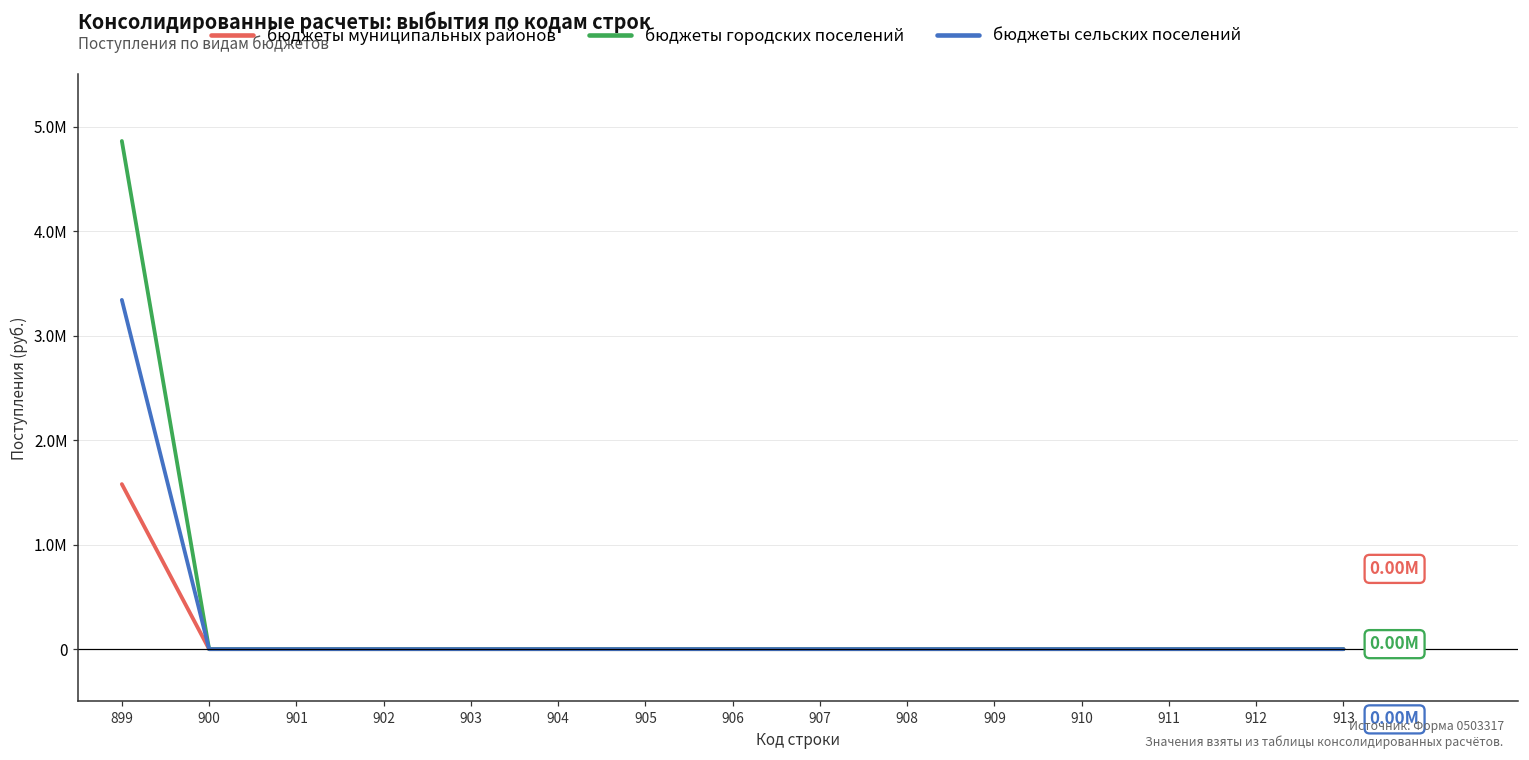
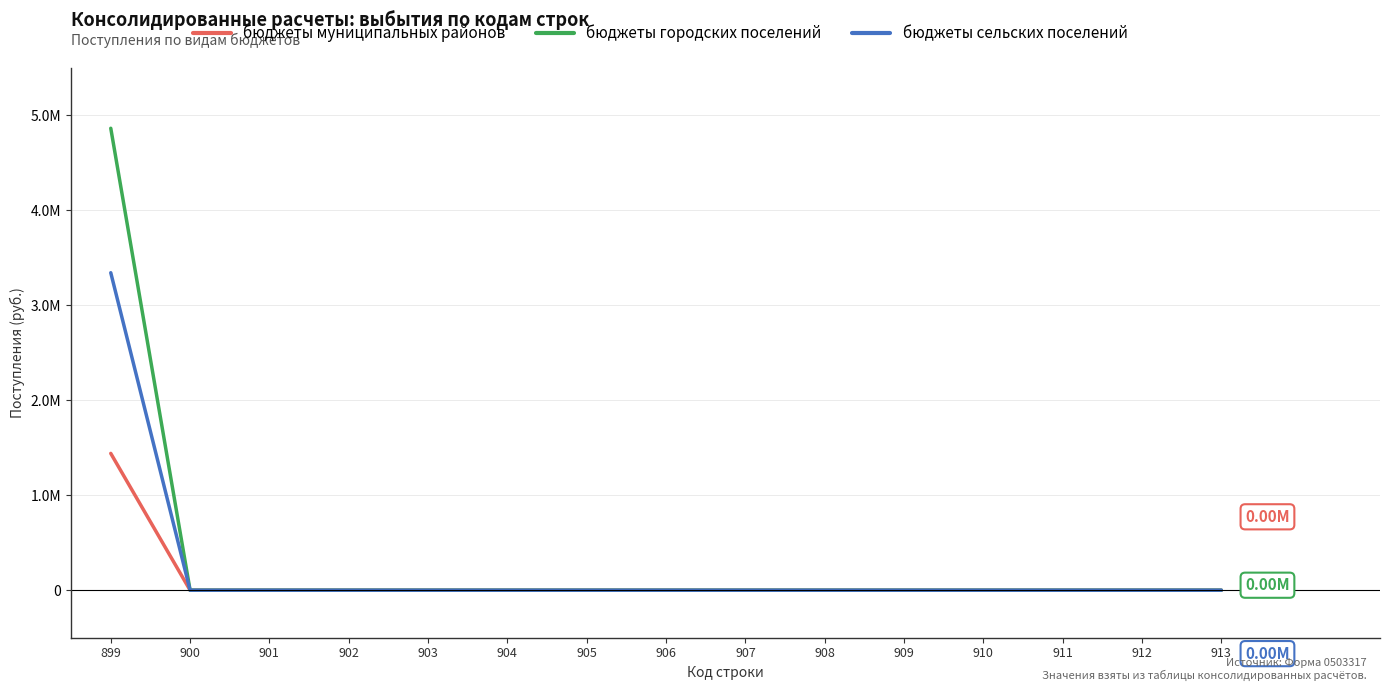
бюджеты муниципальных районов, 899: 1600000 -> 1400000
